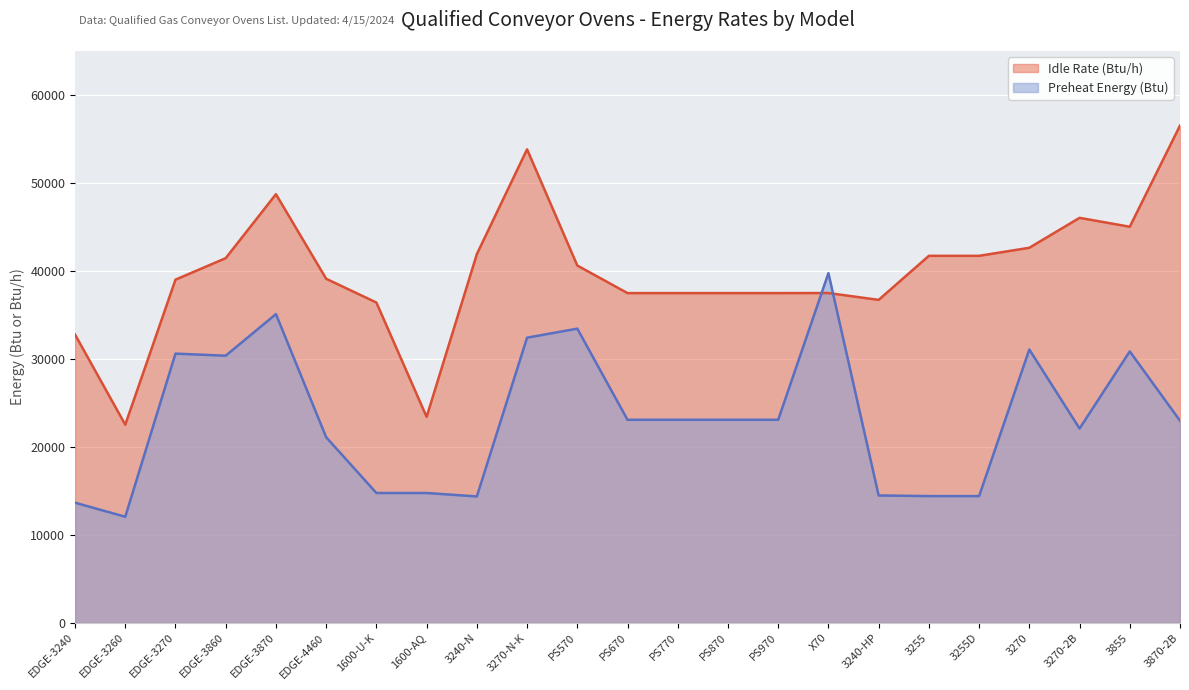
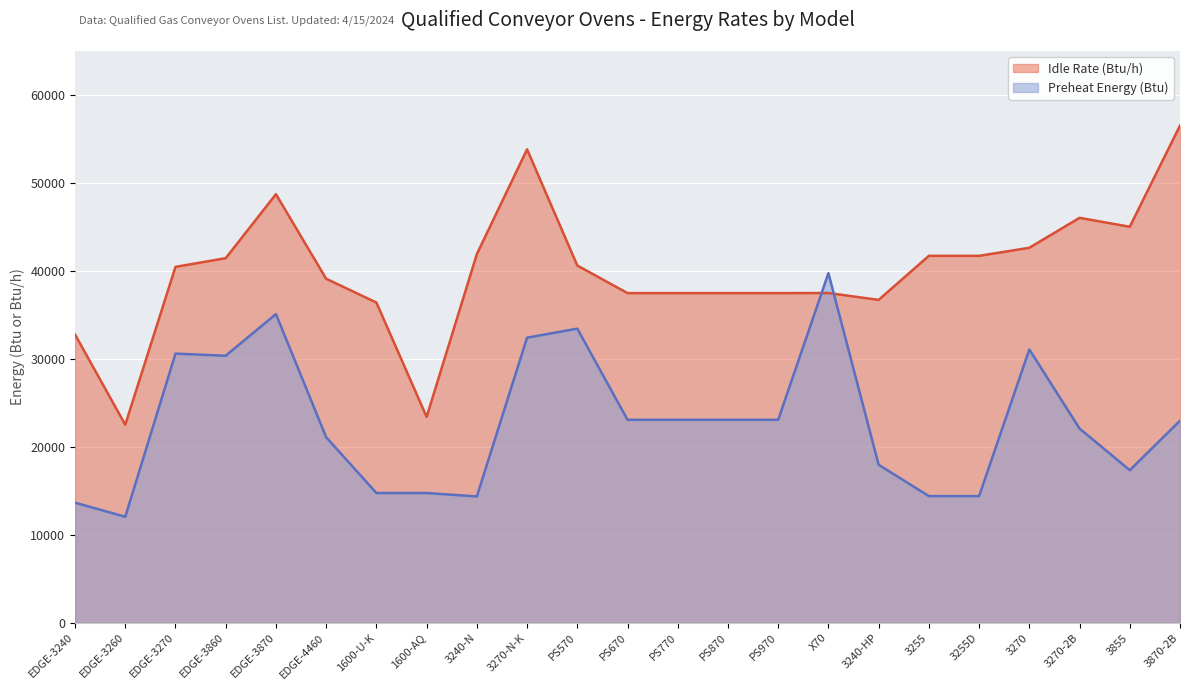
Idle Rate (Btu/h), EDGE-3270: 39000 -> 40000
Preheat Energy (Btu), 3240-HP: 14000 -> 18000
Preheat Energy (Btu), 3855: 31000 -> 17000
